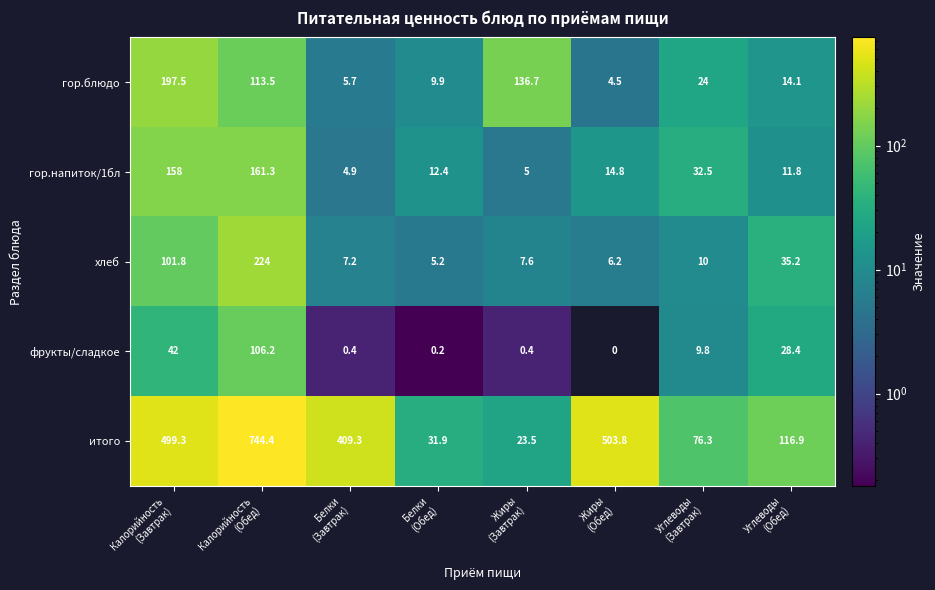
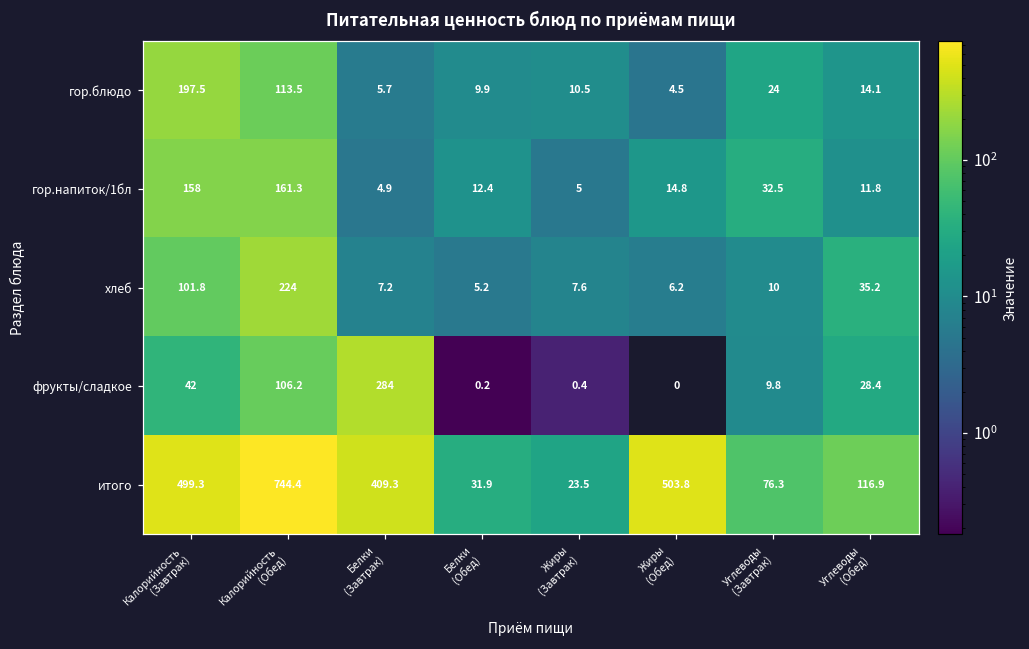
гор.блюдо, Жиры (Завтрак): 136.7 -> 10.5
фрукты/сладкое, Белки (Завтрак): 0.4 -> 284
